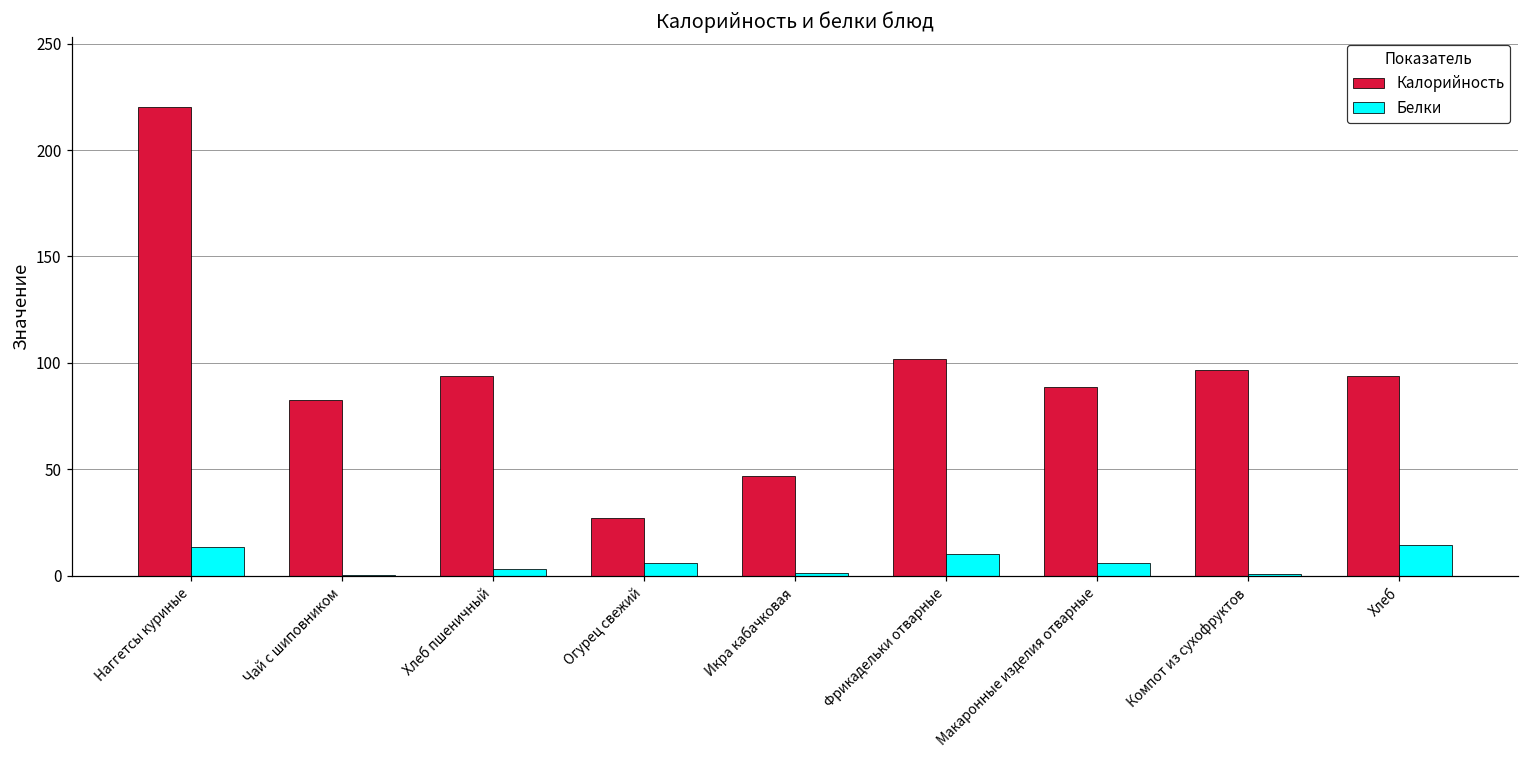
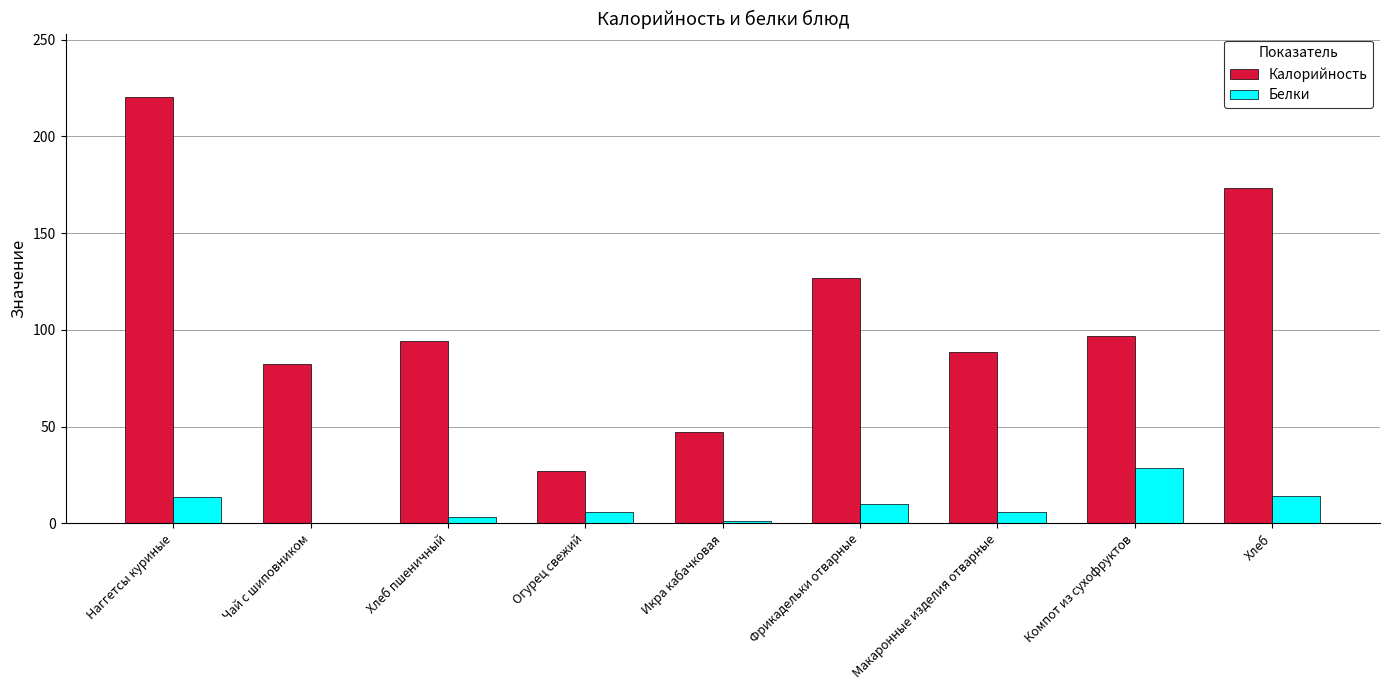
Калорийность, Фрикадельки отварные: 102 -> 127
Белки, Компот из сухофруктов: 1 -> 28
Калорийность, Хлеб: 94 -> 173
